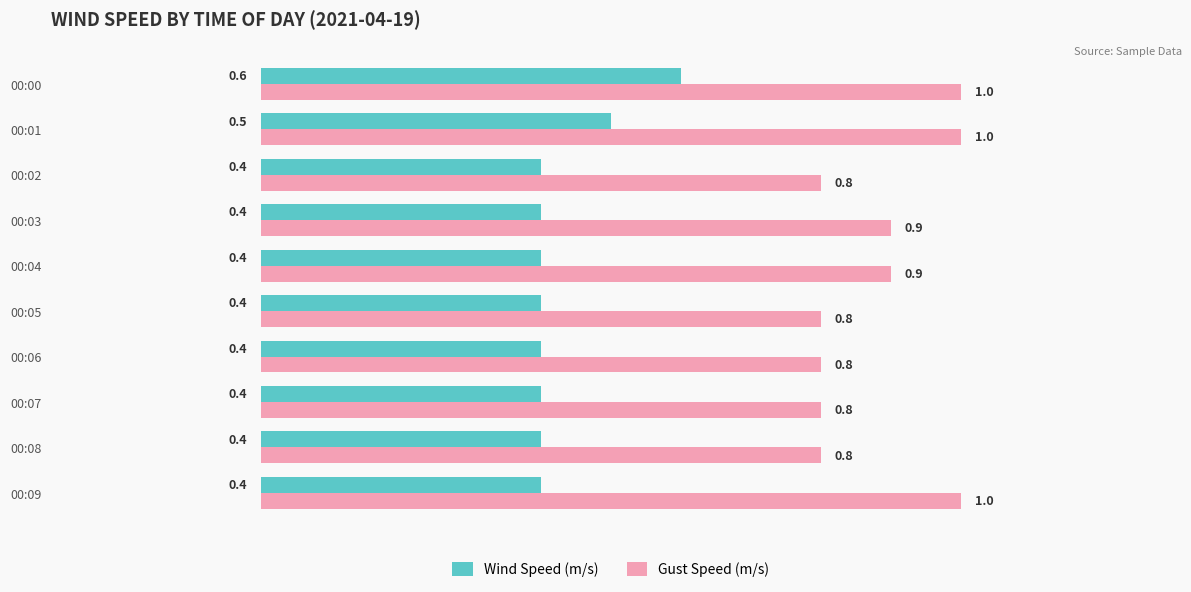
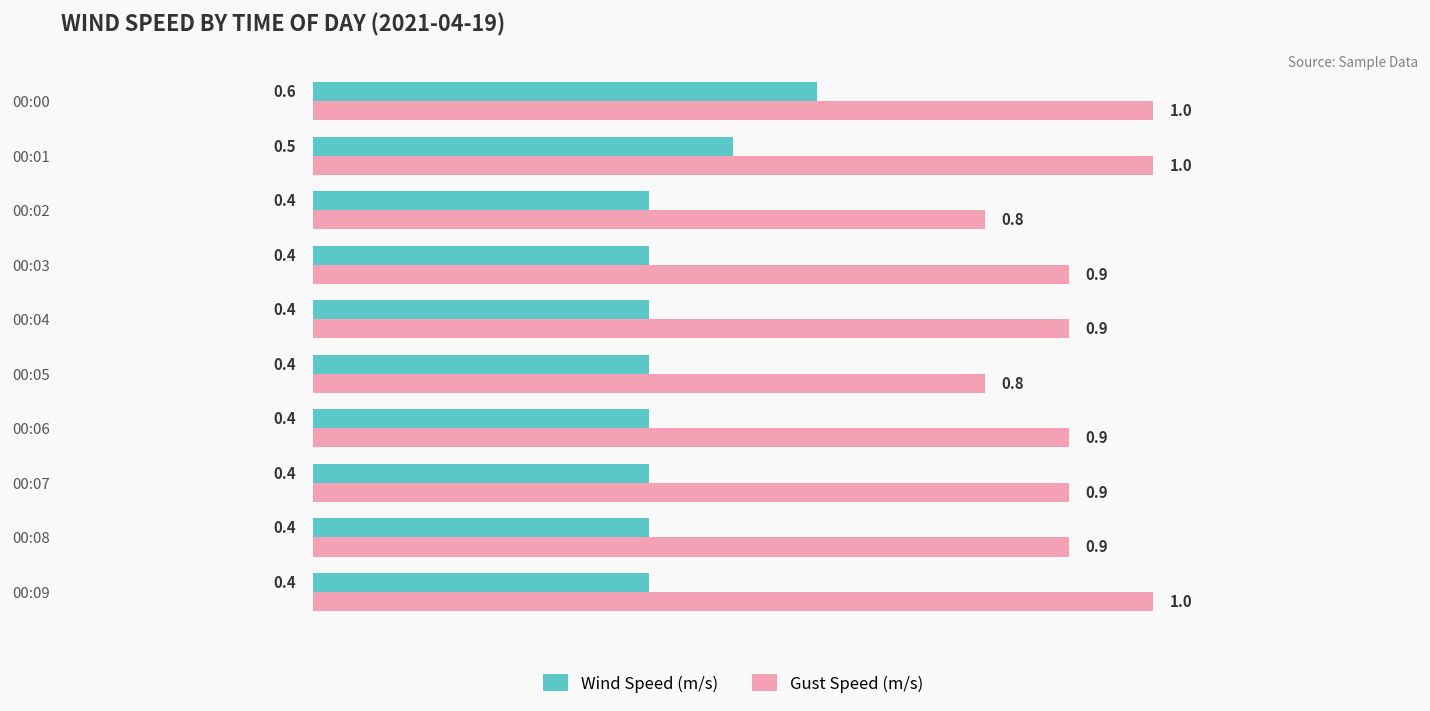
Gust Speed (m/s), 00:06: 0.8 -> 0.9
Gust Speed (m/s), 00:07: 0.8 -> 0.9
Gust Speed (m/s), 00:08: 0.8 -> 0.9
